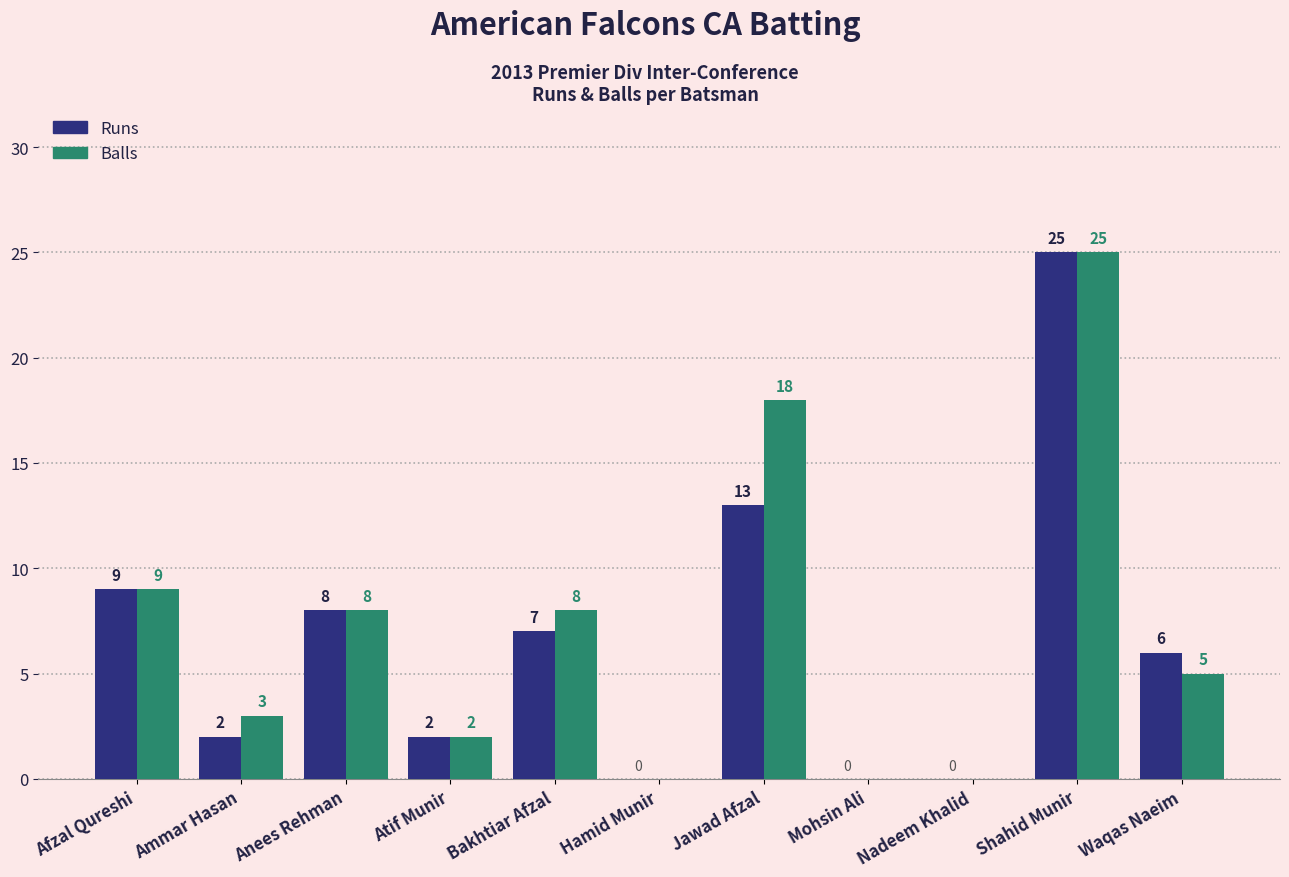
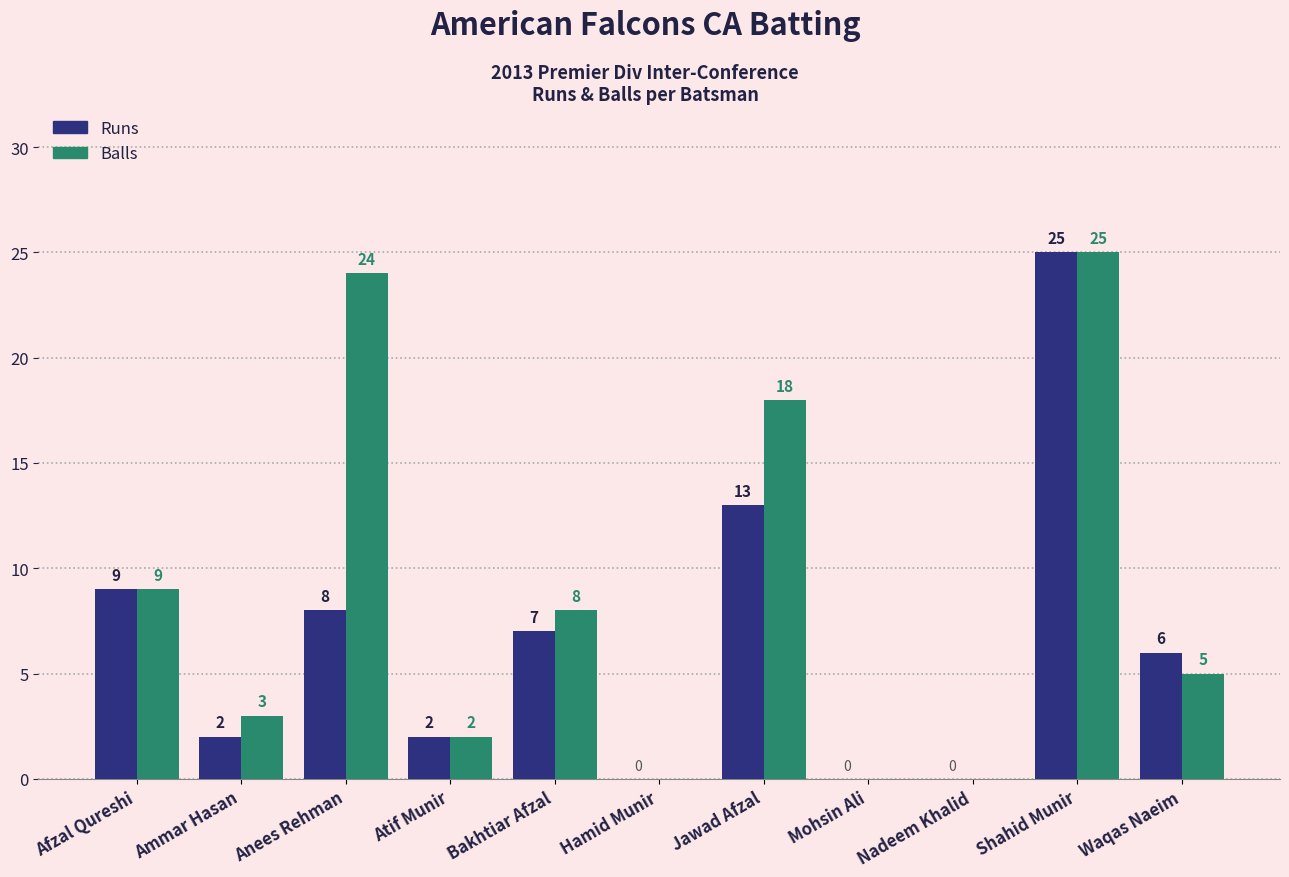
Balls, Anees Rehman: 8 -> 24
